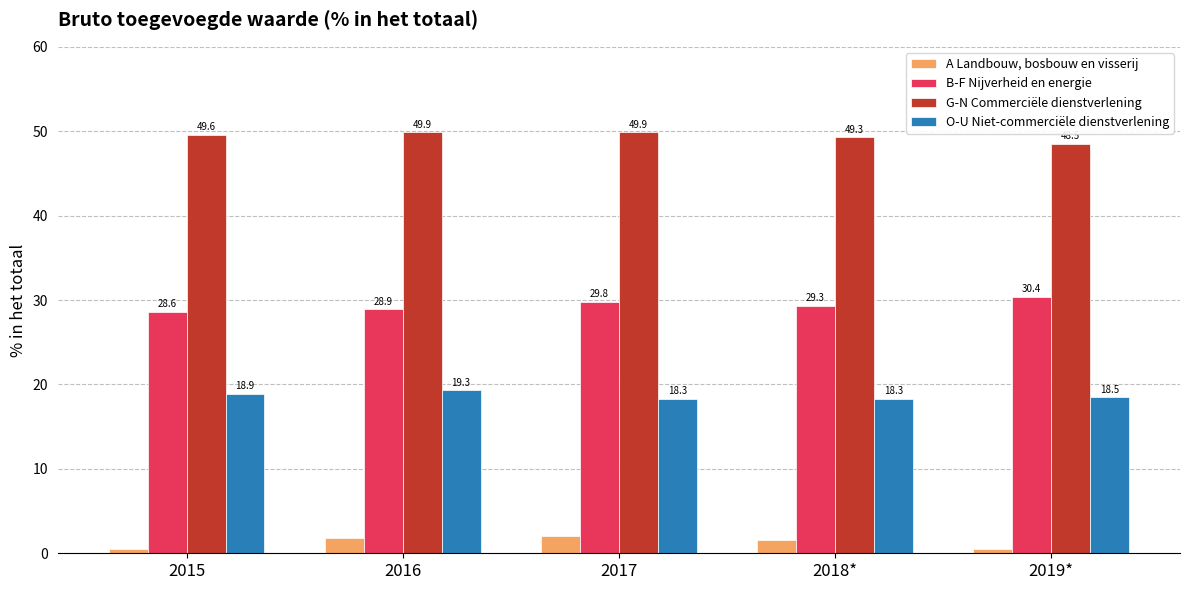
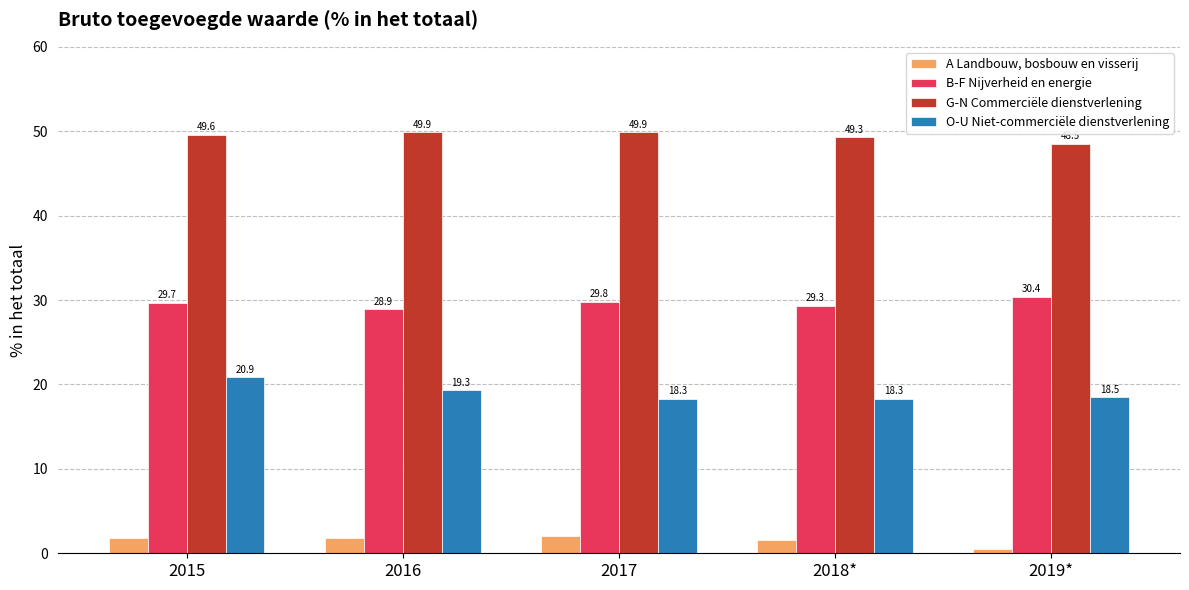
A Landbouw, bosbouw en visserij, 2015: 1 -> 2
B-F Nijverheid en energie, 2015: 28.6 -> 29.7
O-U Niet-commerciële dienstverlening, 2015: 18.9 -> 20.9
